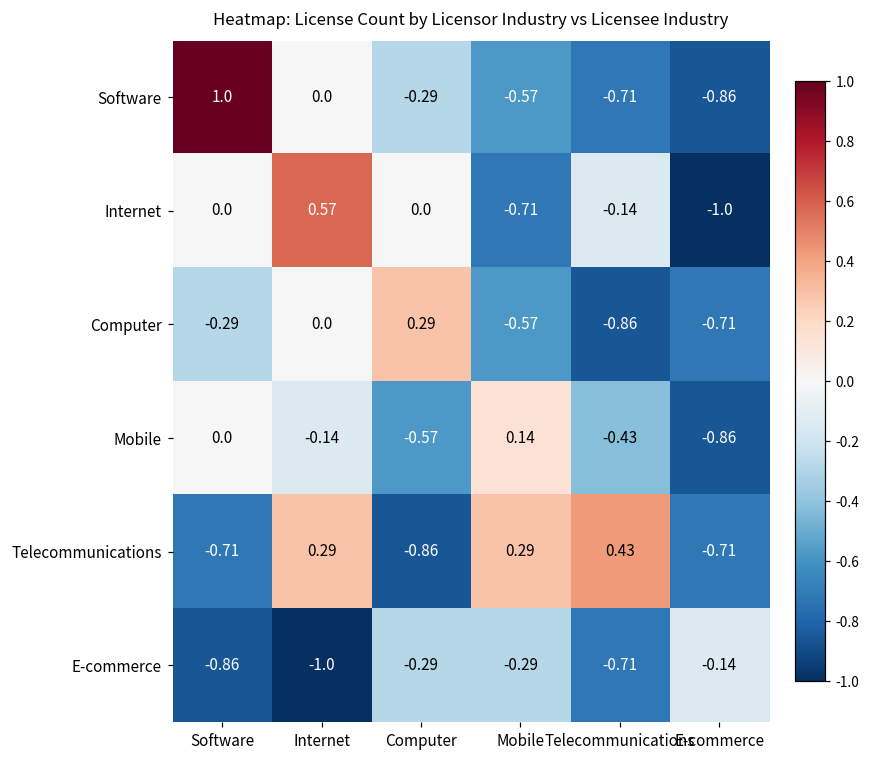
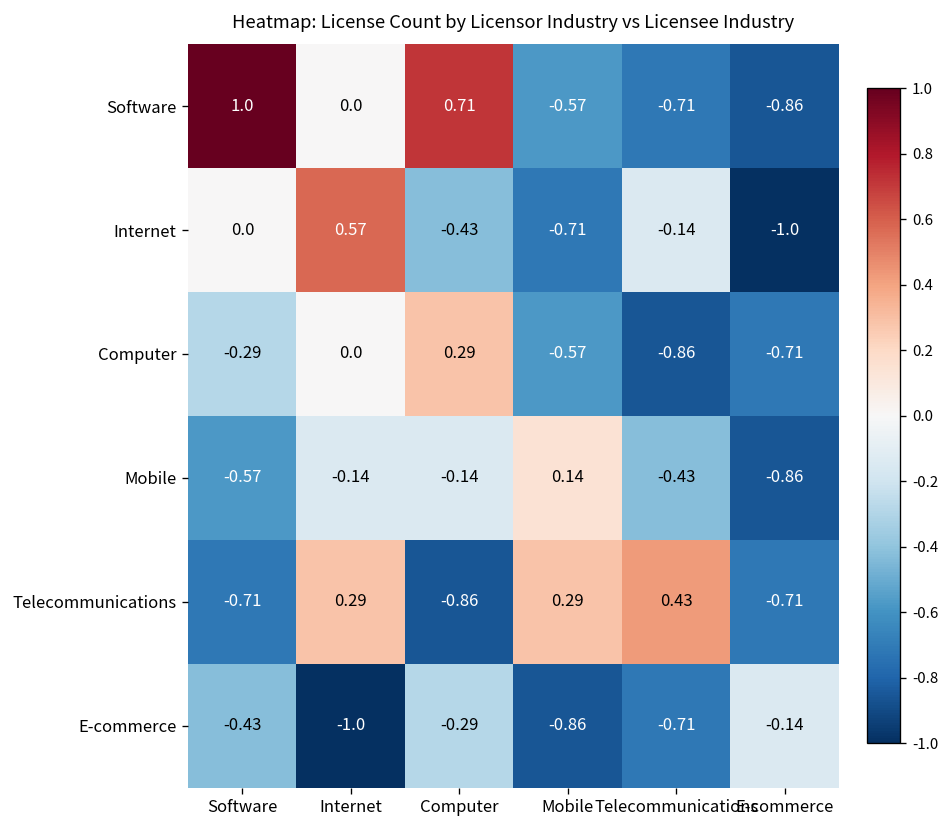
Software, Computer: -0.29 -> 0.71
Internet, Computer: 0.0 -> -0.43
Mobile, Software: 0.0 -> -0.57
Mobile, Computer: -0.57 -> -0.14
E-commerce, Software: -0.86 -> -0.43
E-commerce, Mobile: -0.29 -> -0.86
